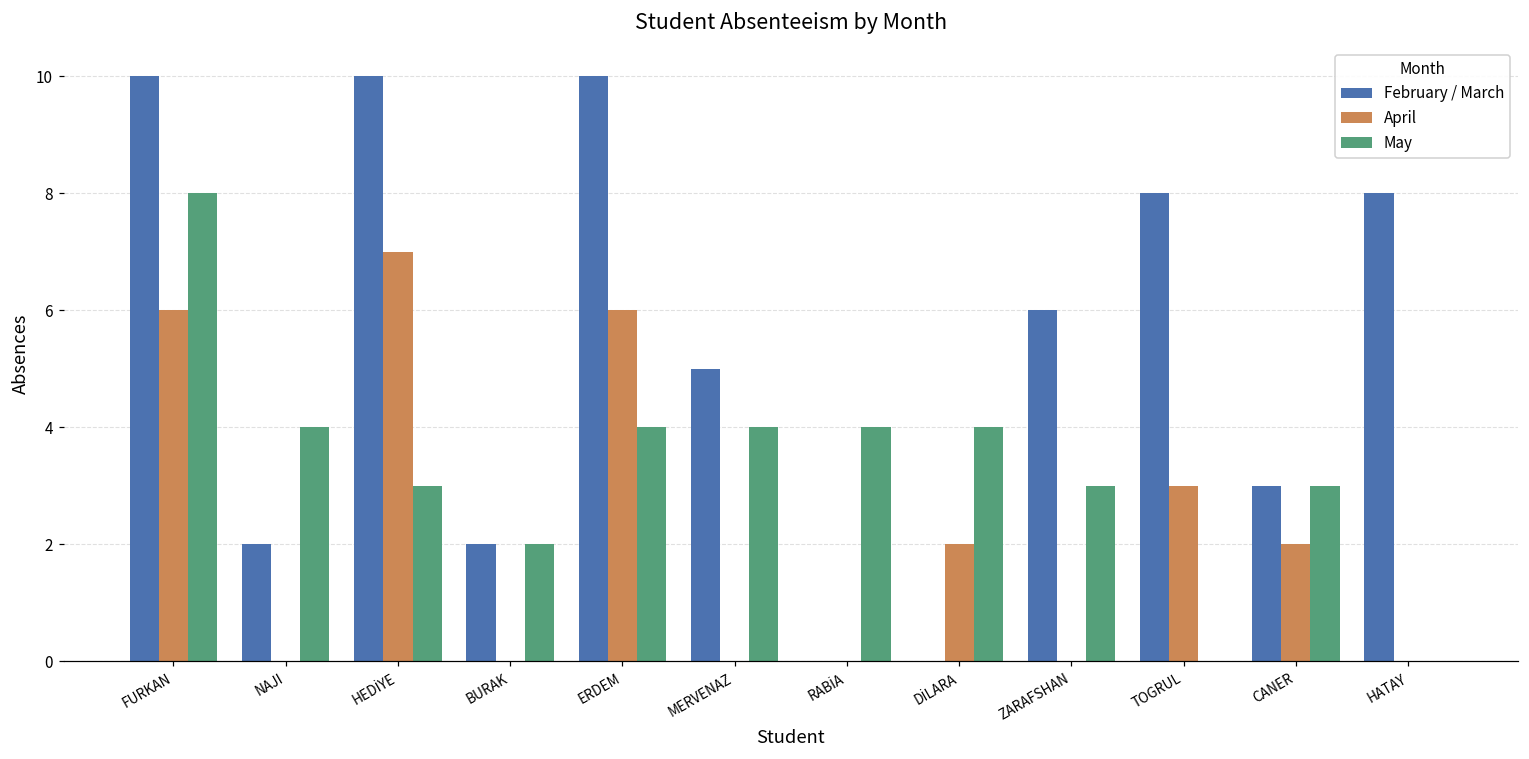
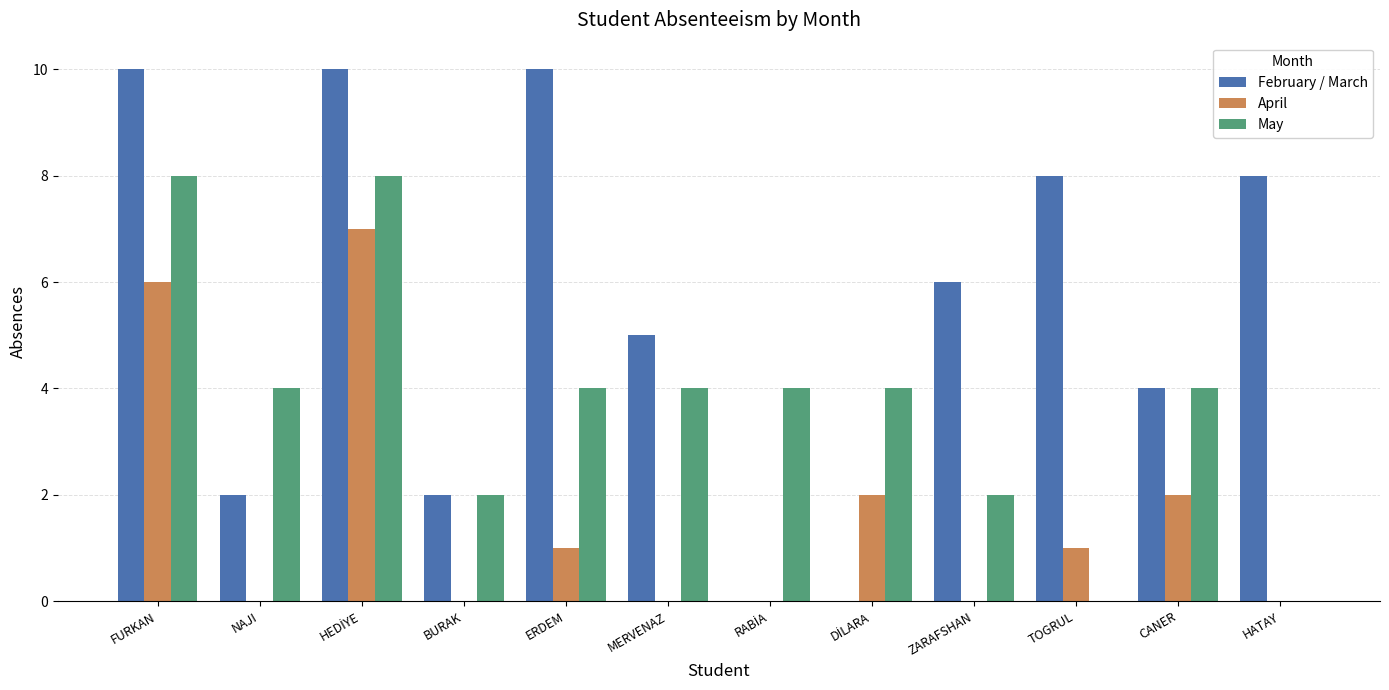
May, HEDİYE: 3 -> 8
April, ERDEM: 6 -> 1
May, ZARAFSHAN: 3 -> 2
April, TOGRUL: 3 -> 1
February / March, CANER: 3 -> 4
May, CANER: 3 -> 4
